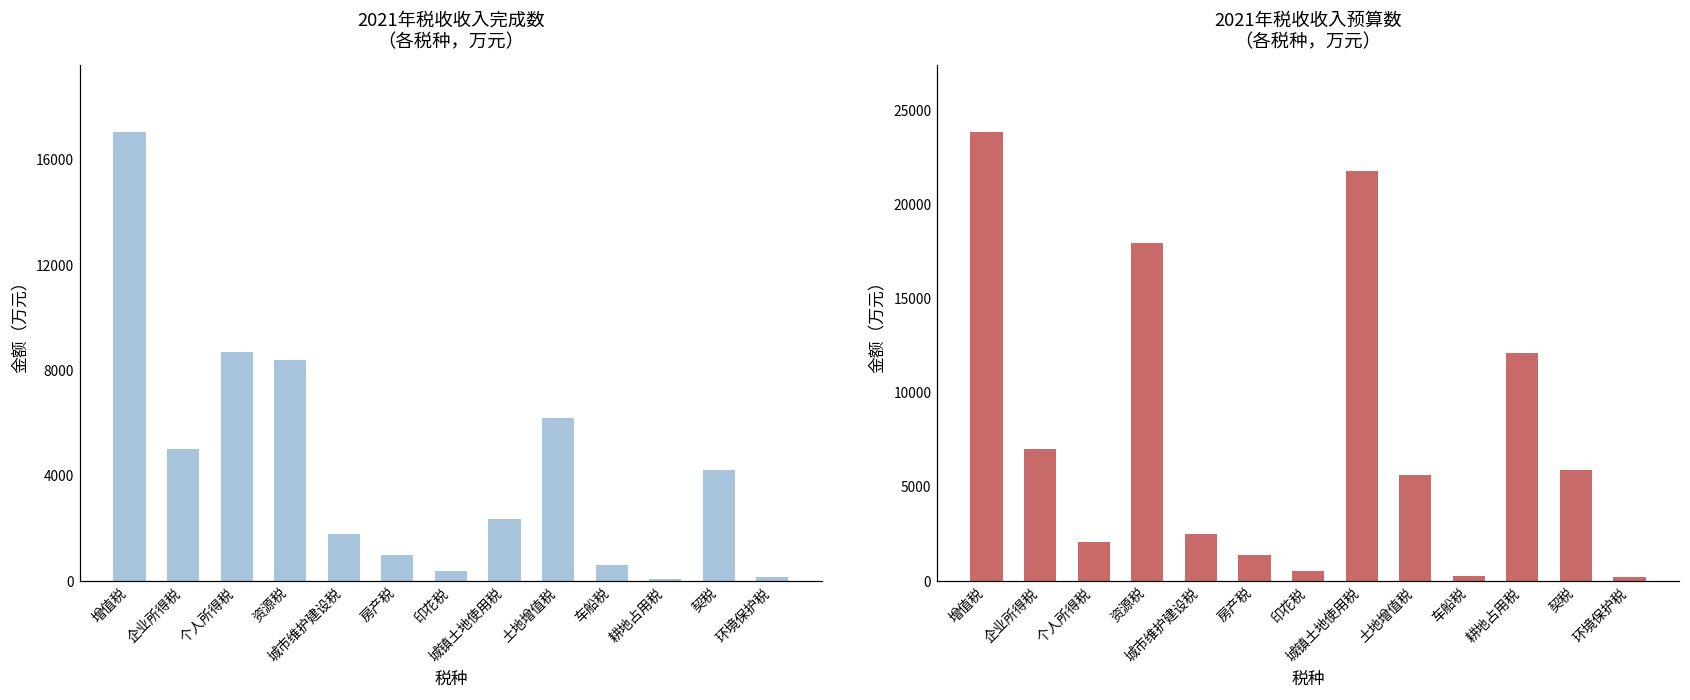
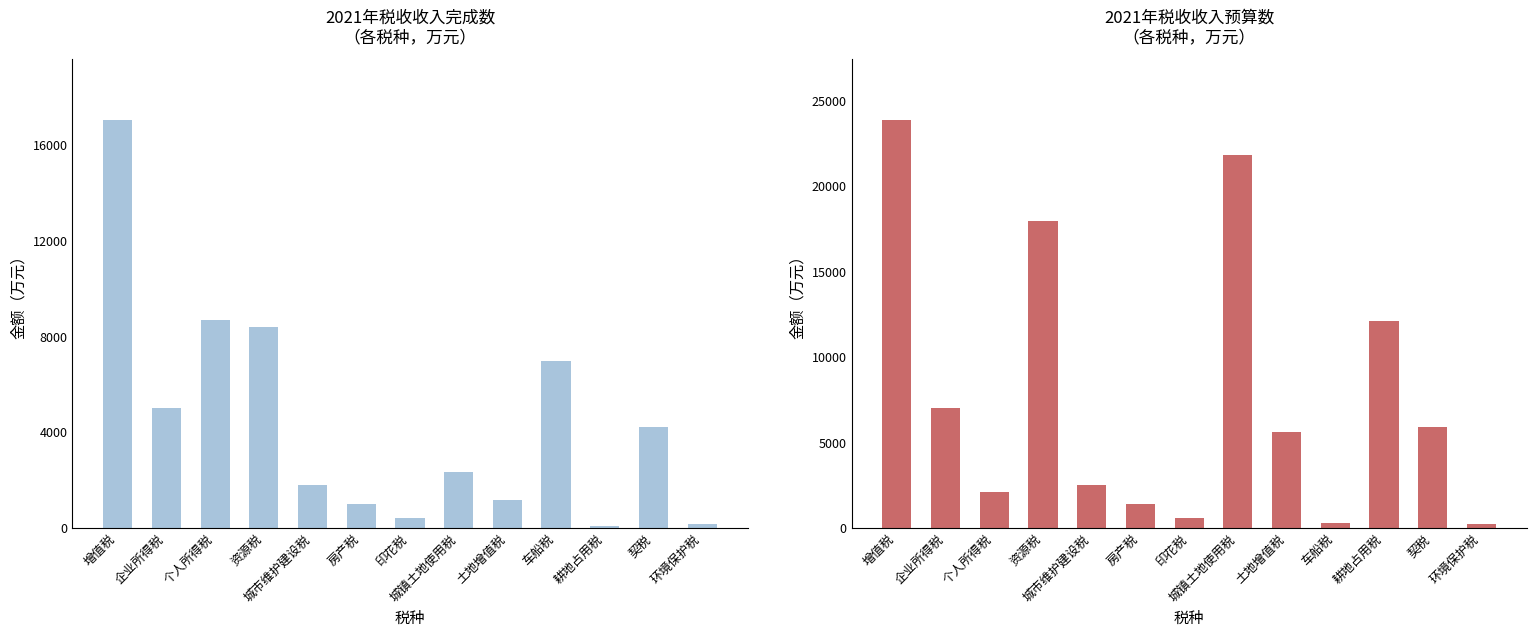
2021年税收收入完成数 （各税种，万元）, 土地增值税: 6200 -> 1100
2021年税收收入完成数 （各税种，万元）, 车船税: 600 -> 7000
